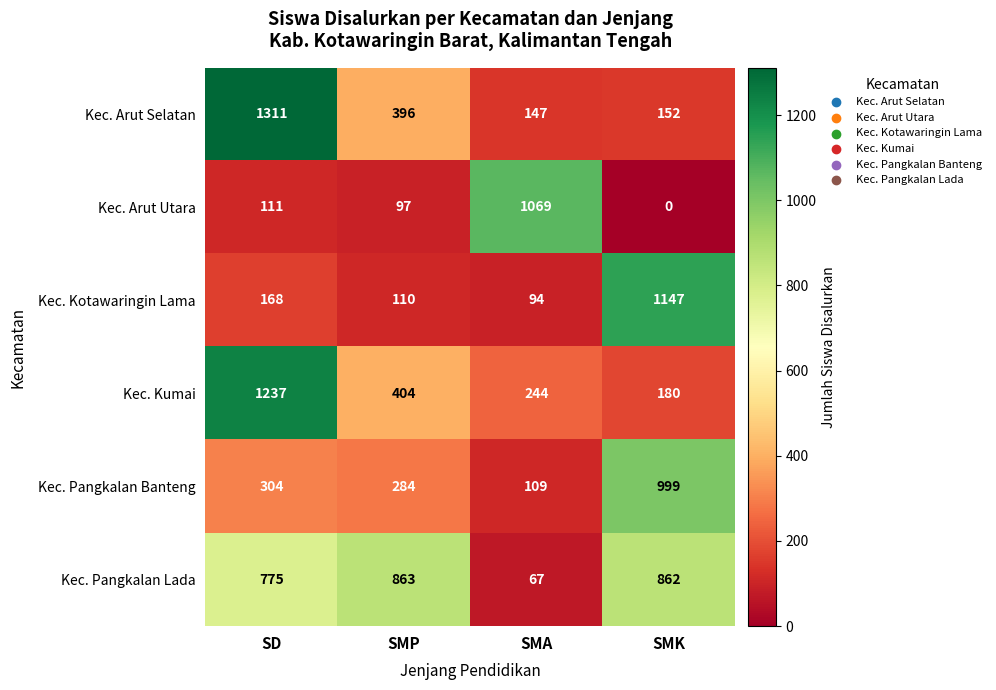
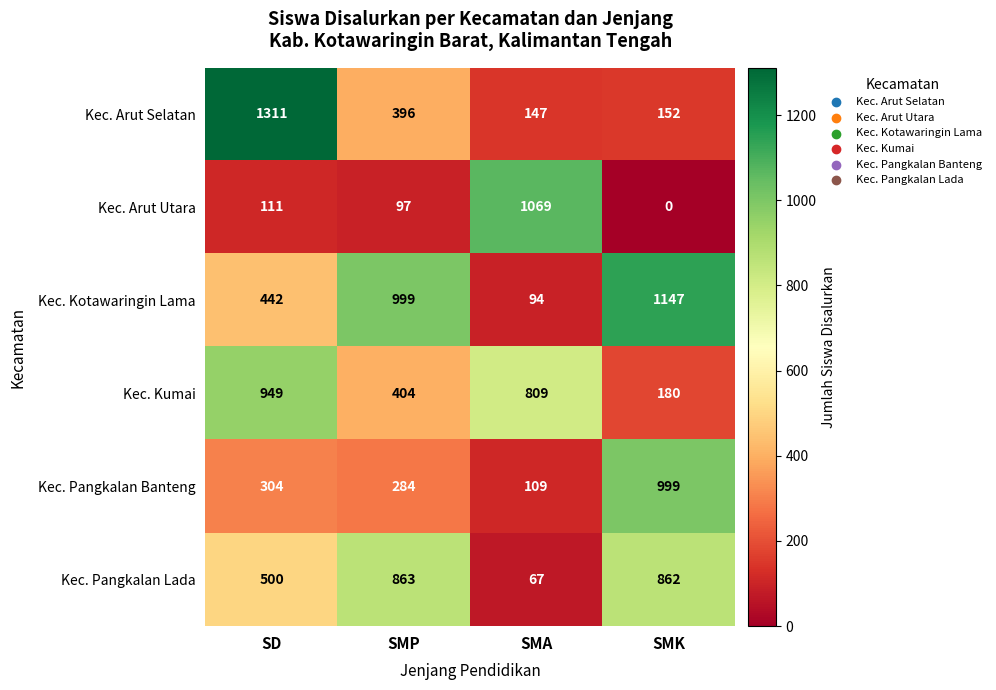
Kec. Kotawaringin Lama, SD: 168 -> 442
Kec. Kotawaringin Lama, SMP: 110 -> 999
Kec. Kumai, SD: 1237 -> 949
Kec. Kumai, SMA: 244 -> 809
Kec. Pangkalan Lada, SD: 775 -> 500
